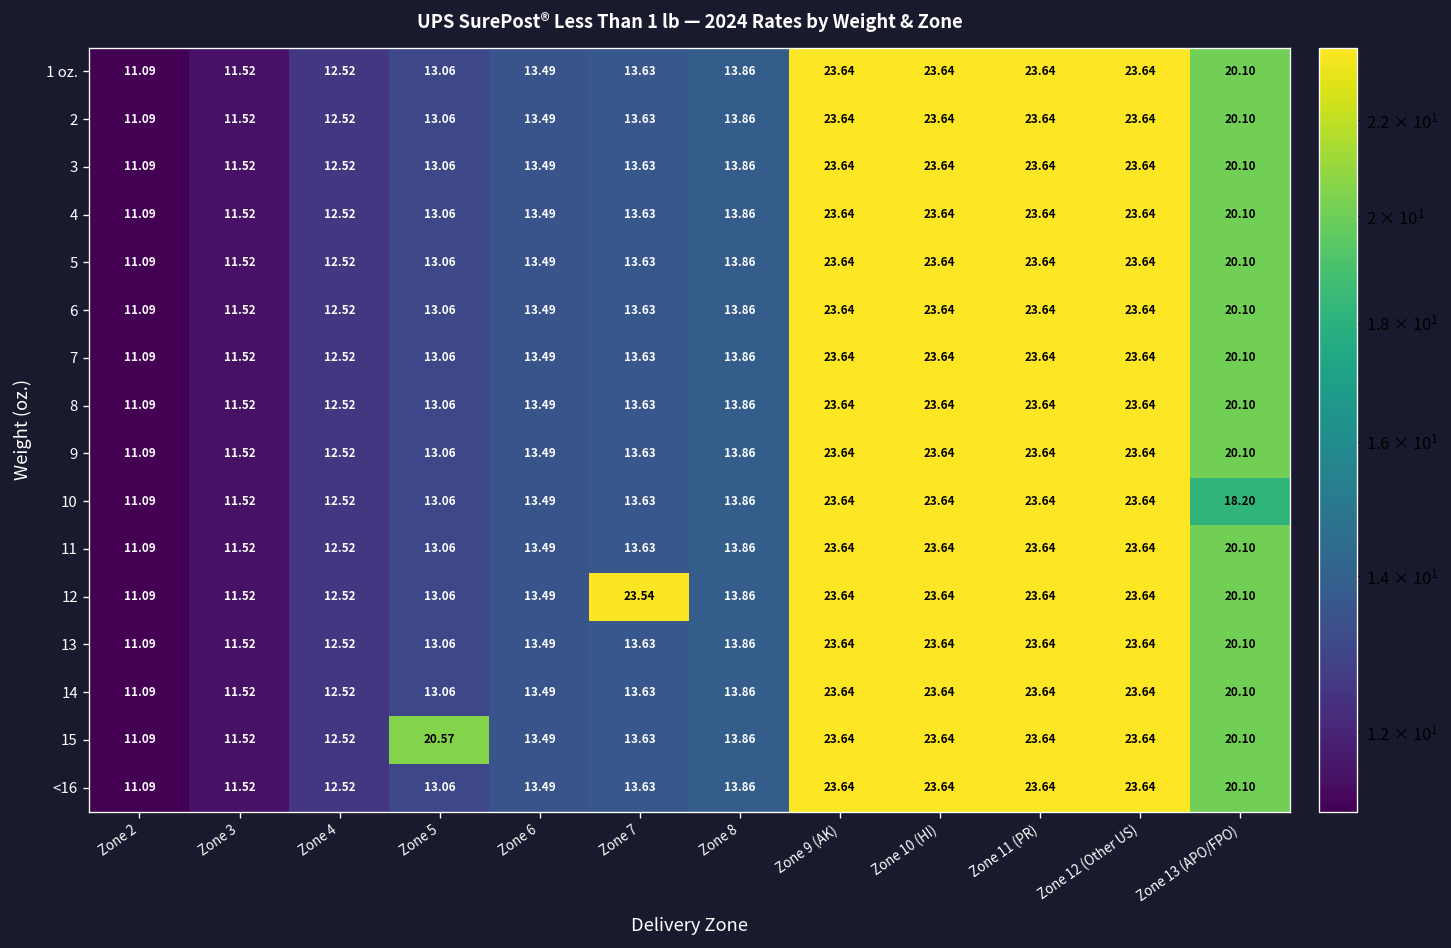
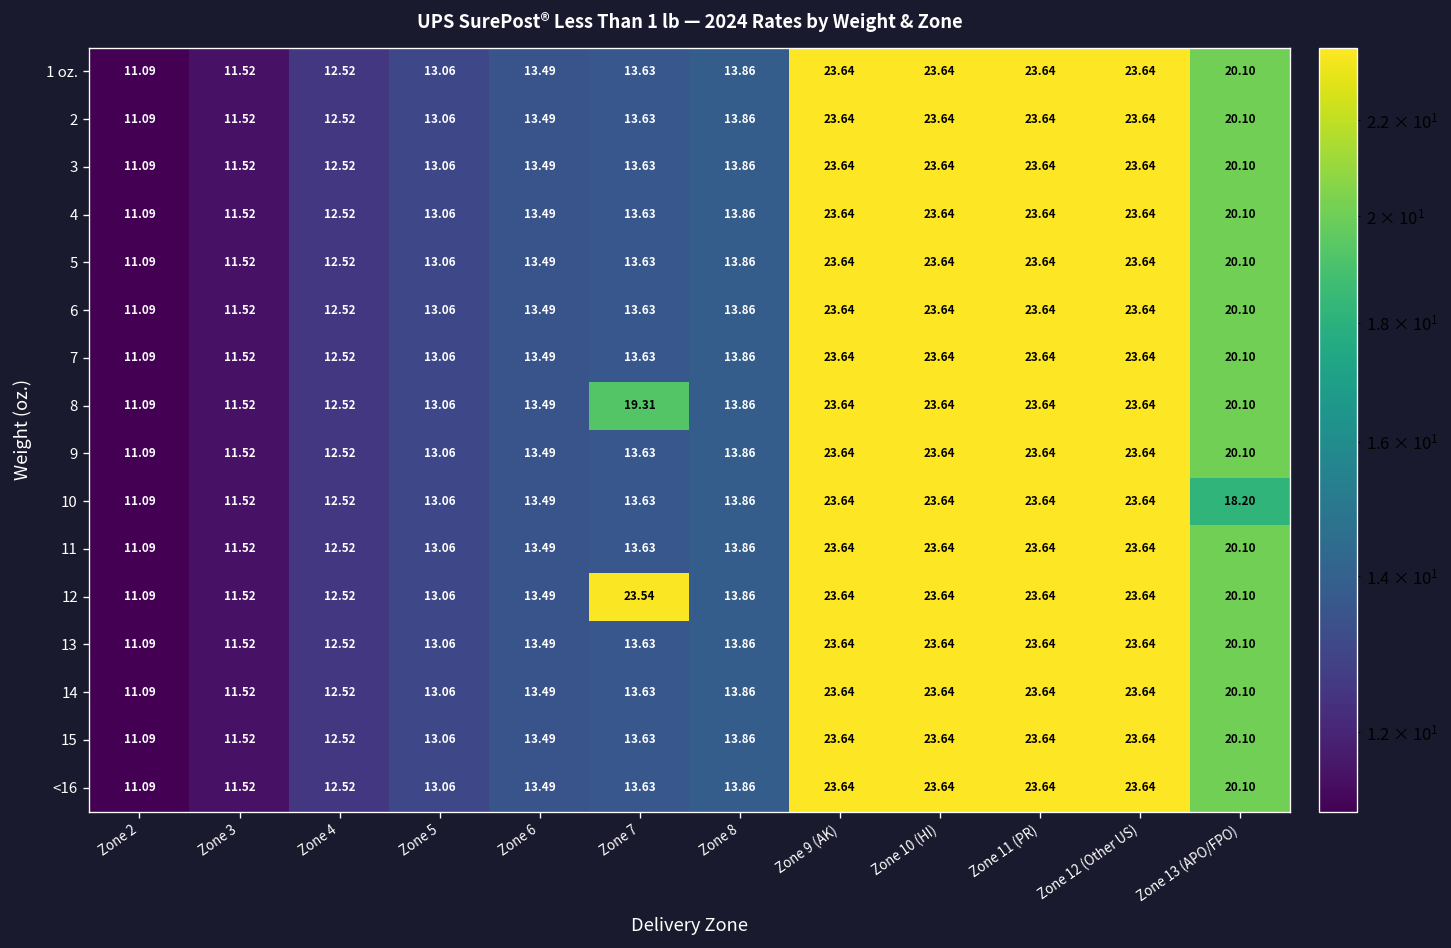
8, Zone 7: 13.63 -> 19.31
15, Zone 5: 20.57 -> 13.06
